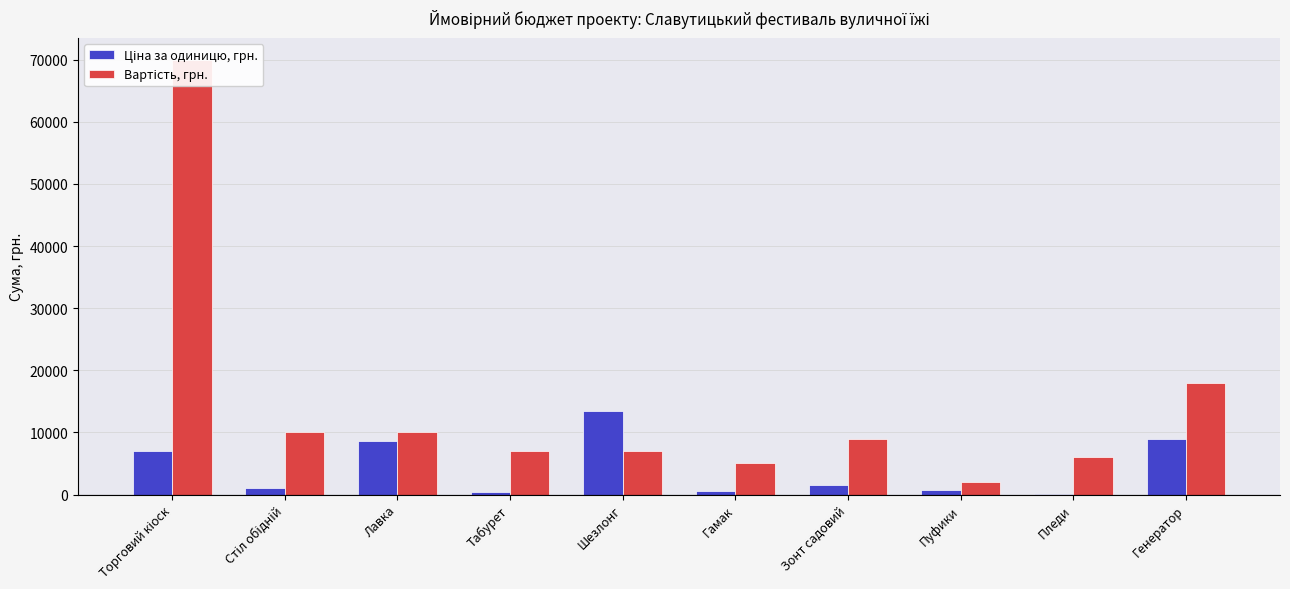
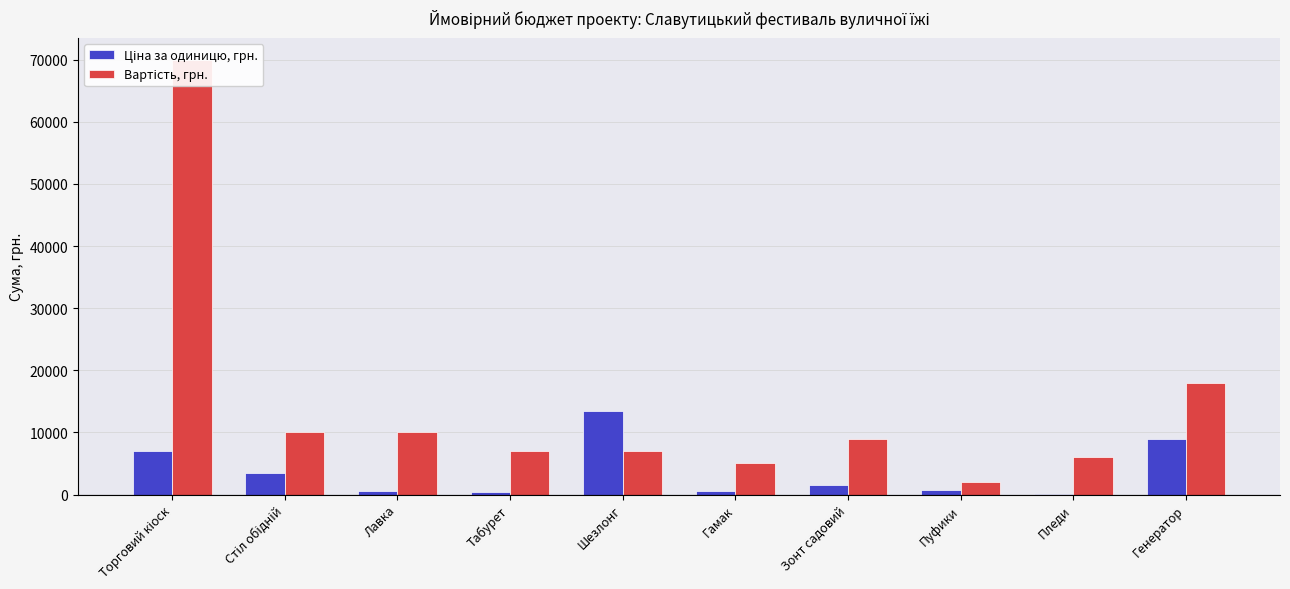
Ціна за одиницю, грн., Стіл обідній: 1000 -> 3000
Ціна за одиницю, грн., Лавка: 9000 -> 1000
